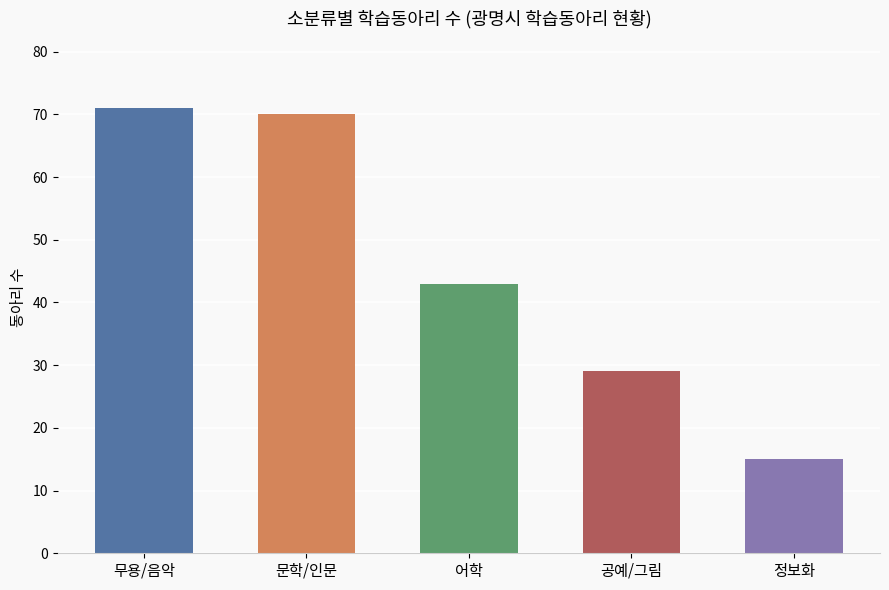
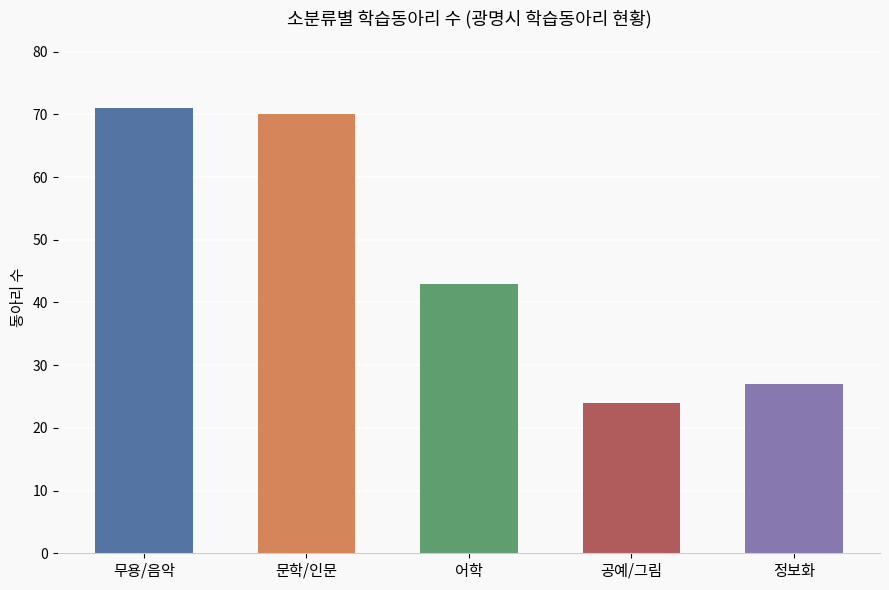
공예/그림: 29 -> 24
정보화: 15 -> 27
